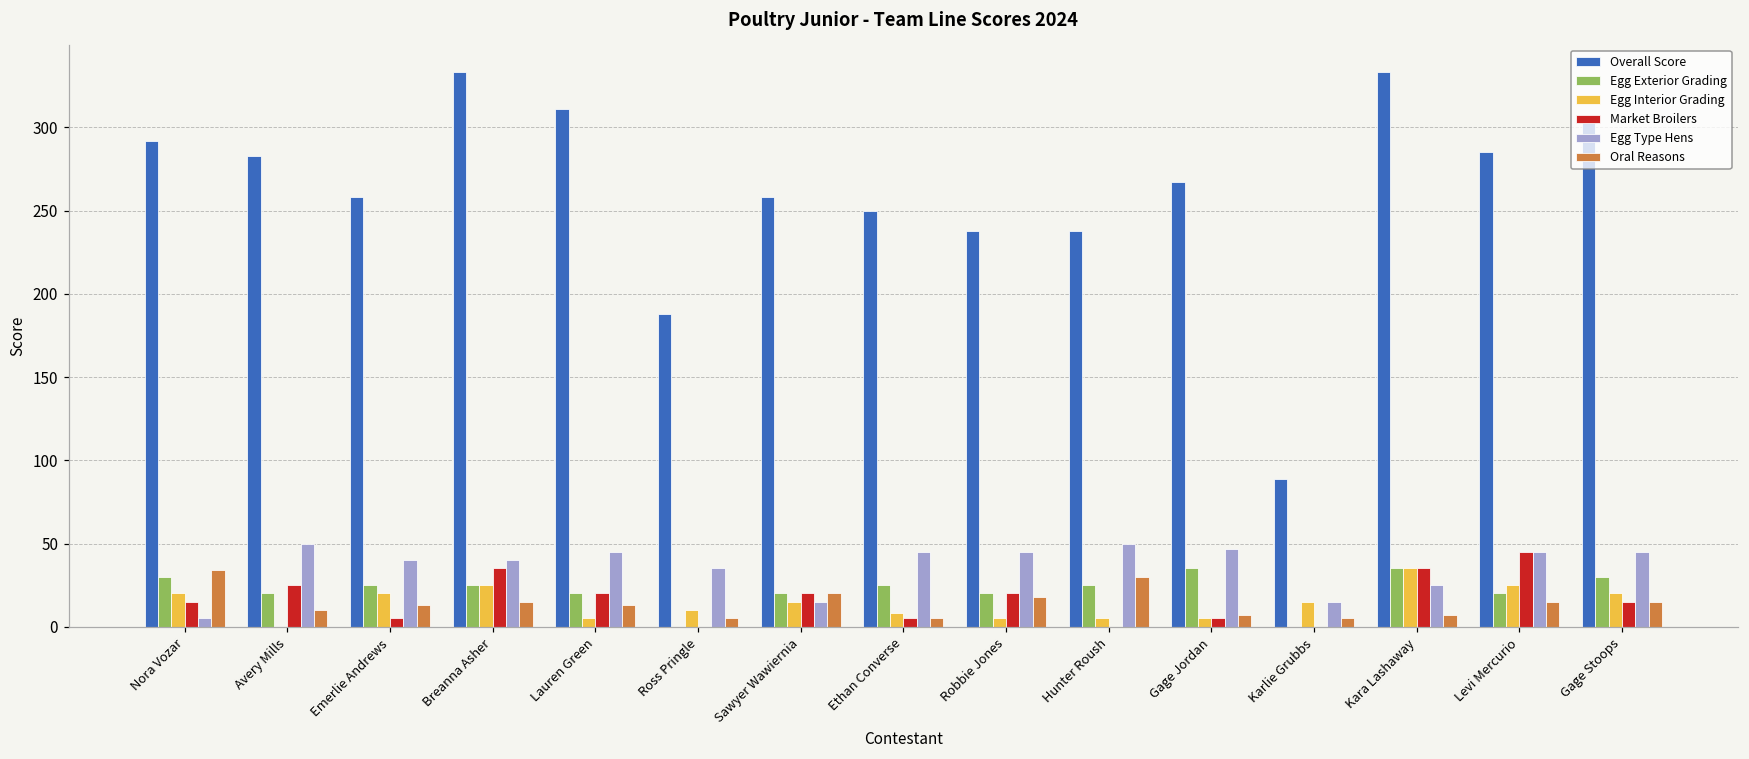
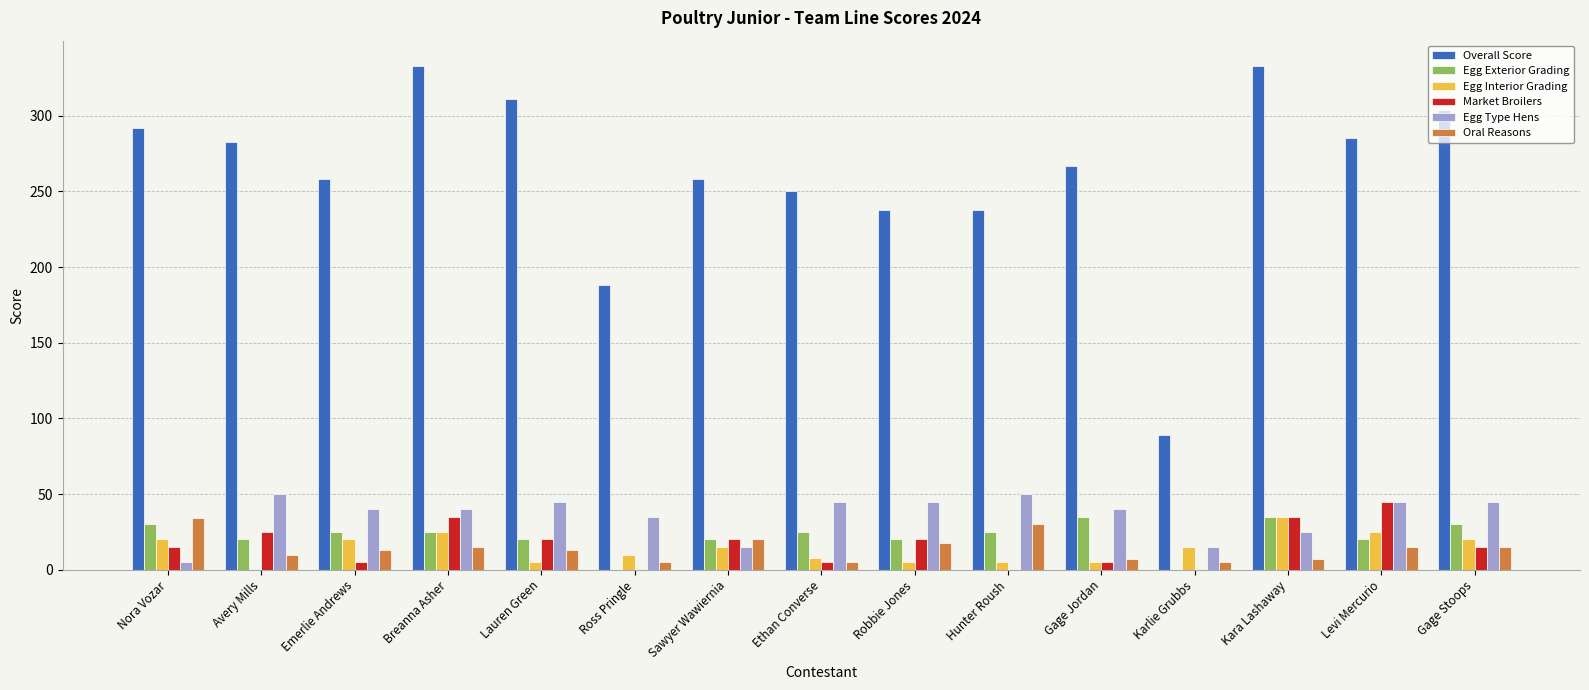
Egg Type Hens, Gage Jordan: 47 -> 40
